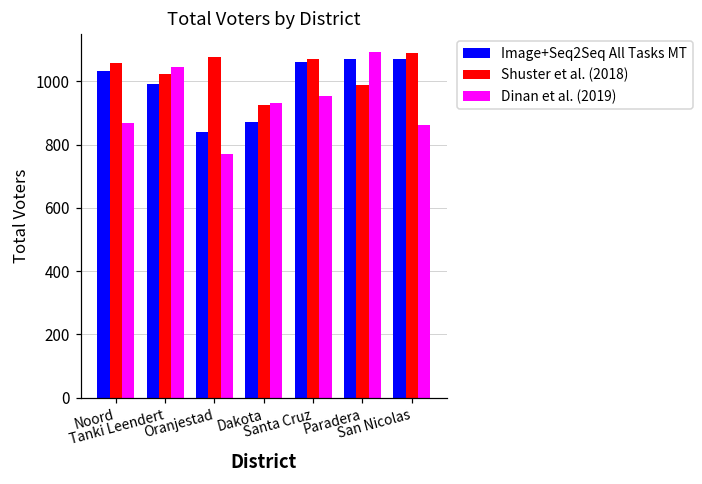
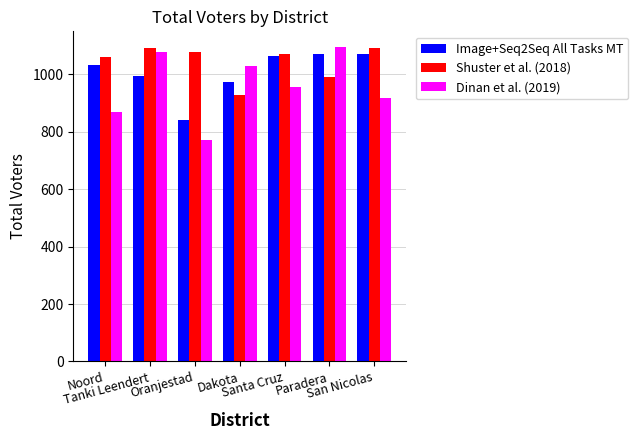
Shuster et al. (2018), Tanki Leendert: 1020 -> 1090
Dinan et al. (2019), Tanki Leendert: 1050 -> 1080
Image+Seq2Seq All Tasks MT, Dakota: 870 -> 970
Dinan et al. (2019), Dakota: 930 -> 1030
Dinan et al. (2019), San Nicolas: 860 -> 920
